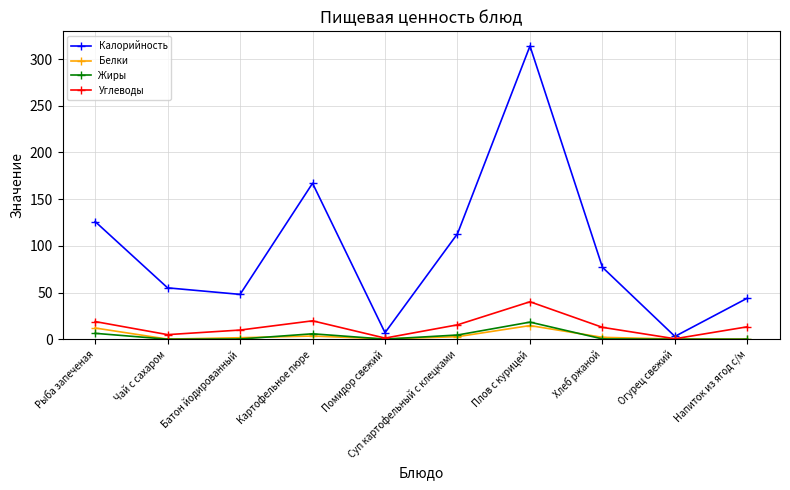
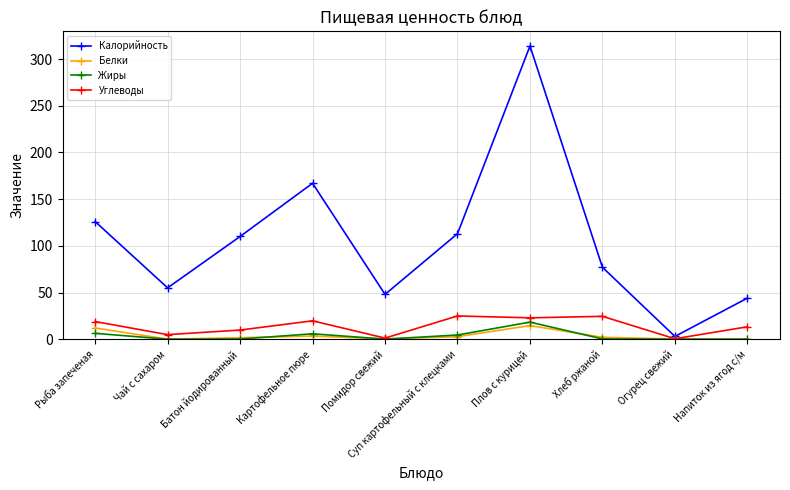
Калорийность, Батон йодированный: 50 -> 110
Калорийность, Помидор свежий: 10 -> 50
Углеводы, Суп картофельный с клецками: 15 -> 25
Углеводы, Плов с курицей: 40 -> 20
Углеводы, Хлеб ржаной: 10 -> 20
